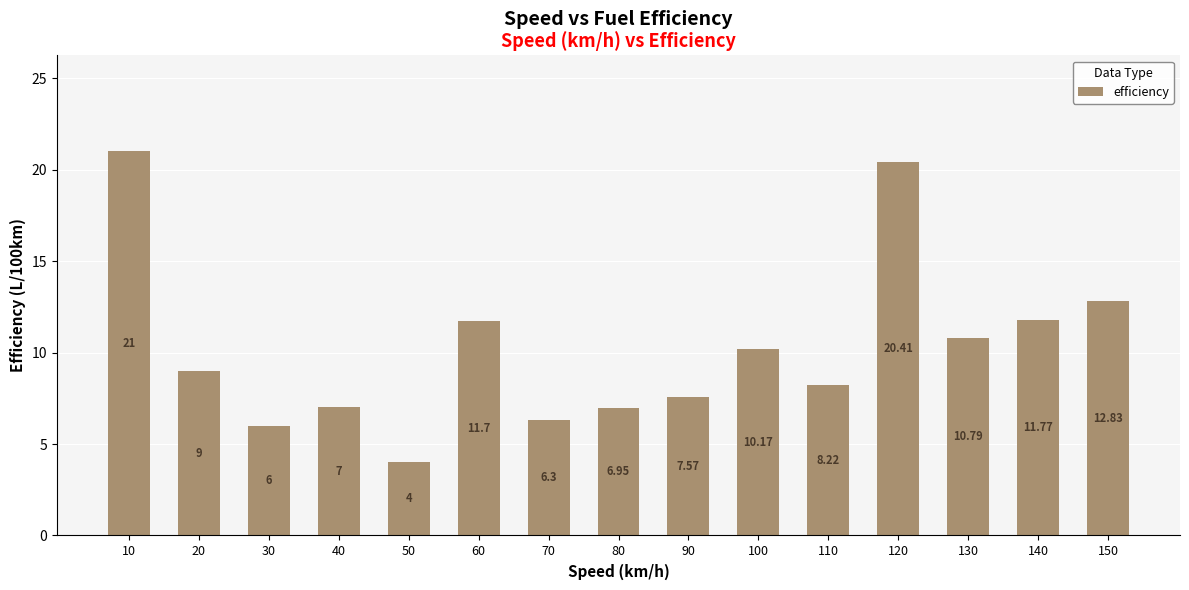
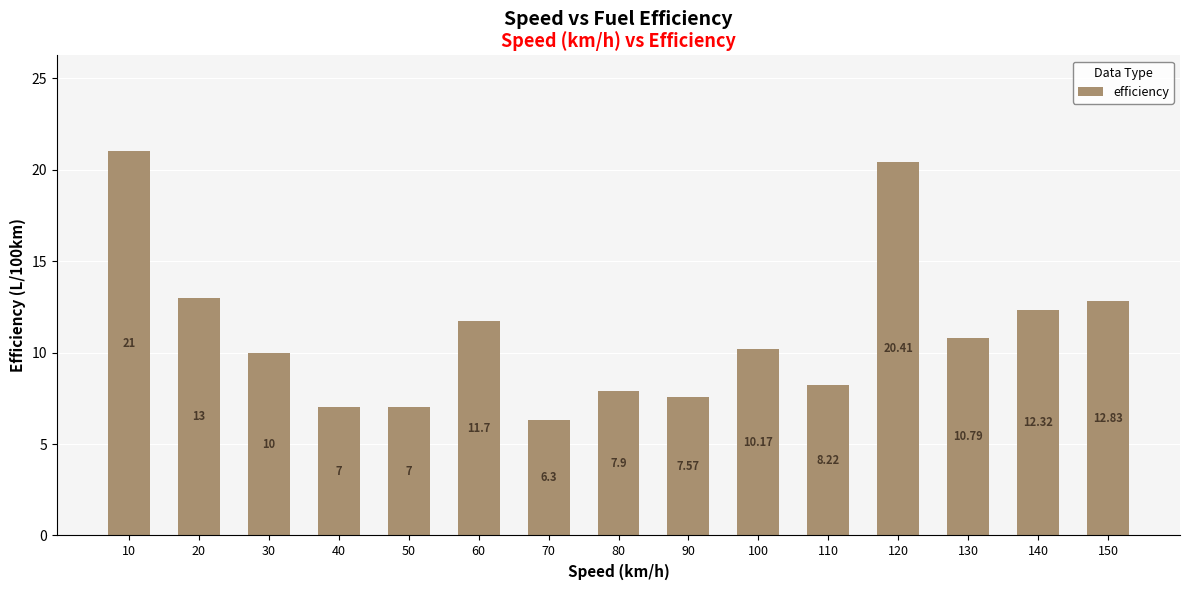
20: 9 -> 13
30: 6 -> 10
50: 4 -> 7
80: 6.95 -> 7.9
140: 11.77 -> 12.32
